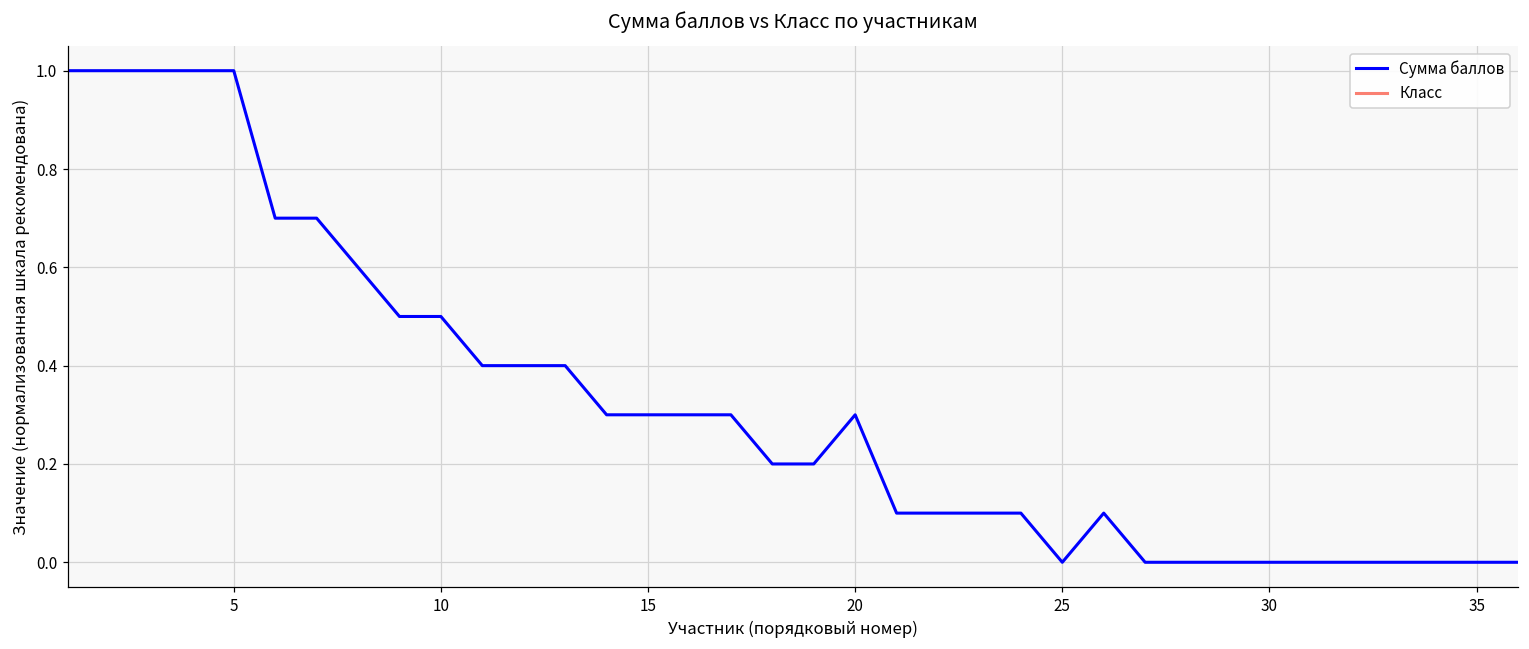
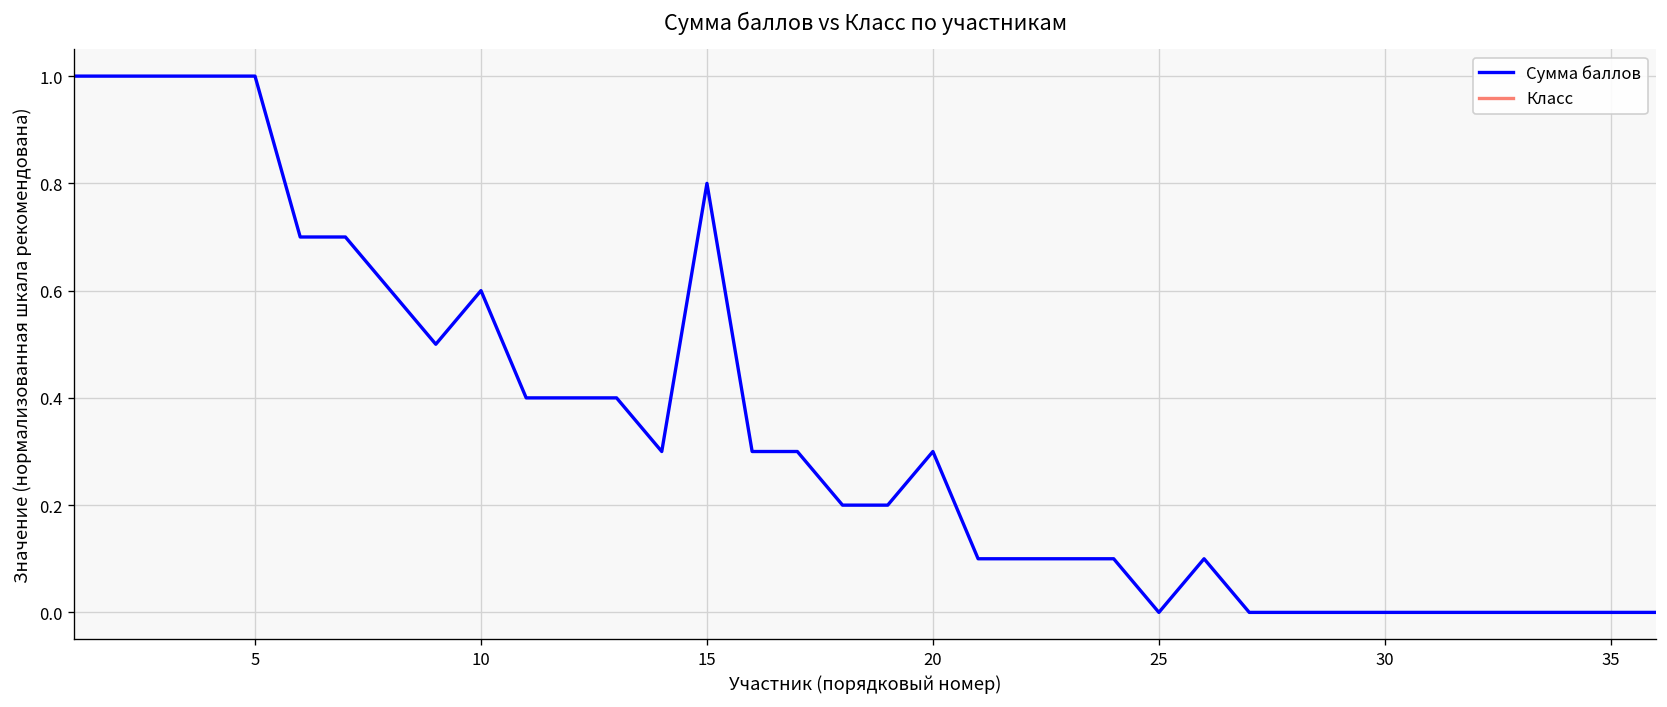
10: 0.50 -> 0.60
15: 0.30 -> 0.80
